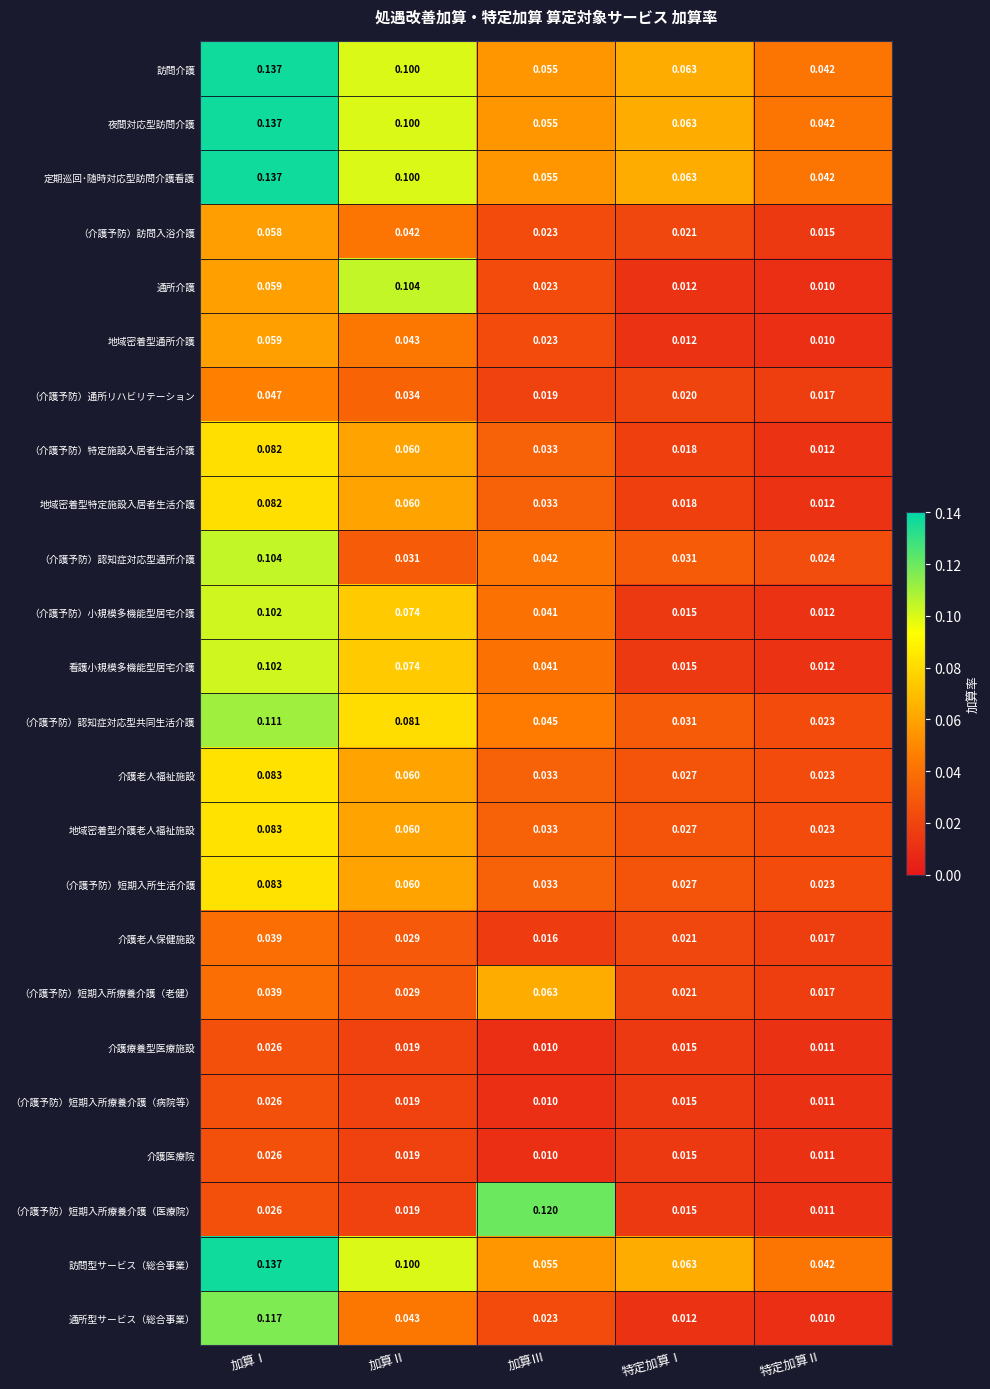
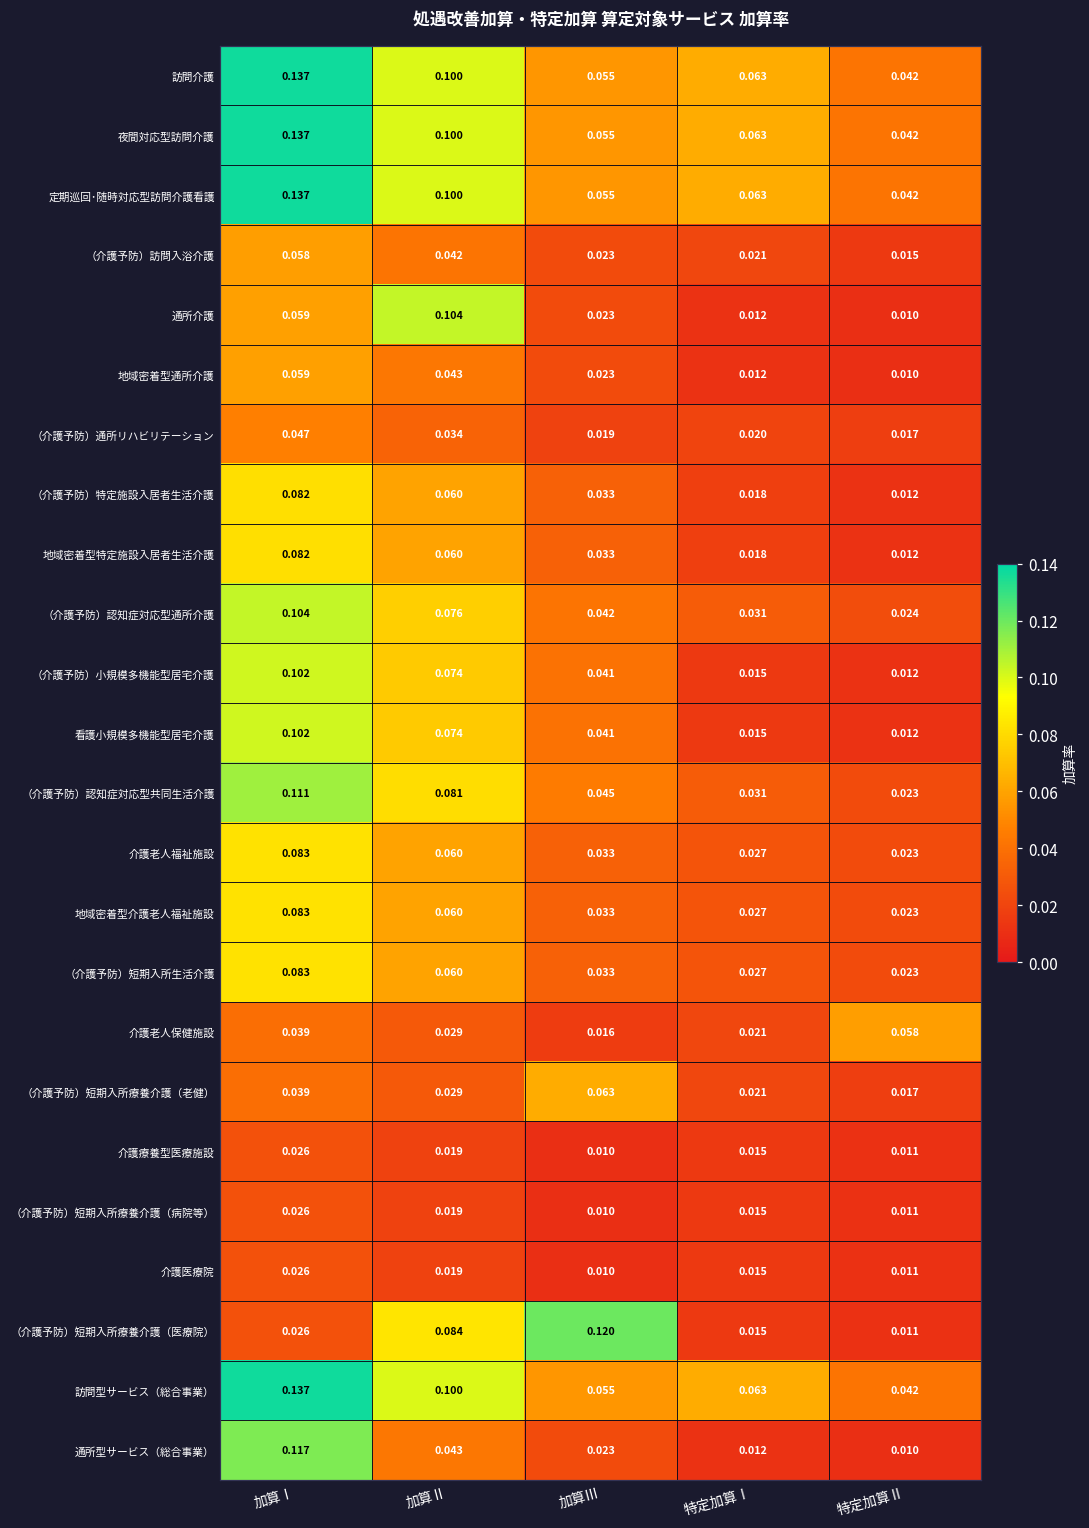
（介護予防）認知症対応型通所介護, 加算Ⅱ: 0.031 -> 0.076
介護老人保健施設, 特定加算Ⅱ: 0.017 -> 0.058
（介護予防）短期入所療養介護（医療院）, 加算Ⅱ: 0.019 -> 0.084
